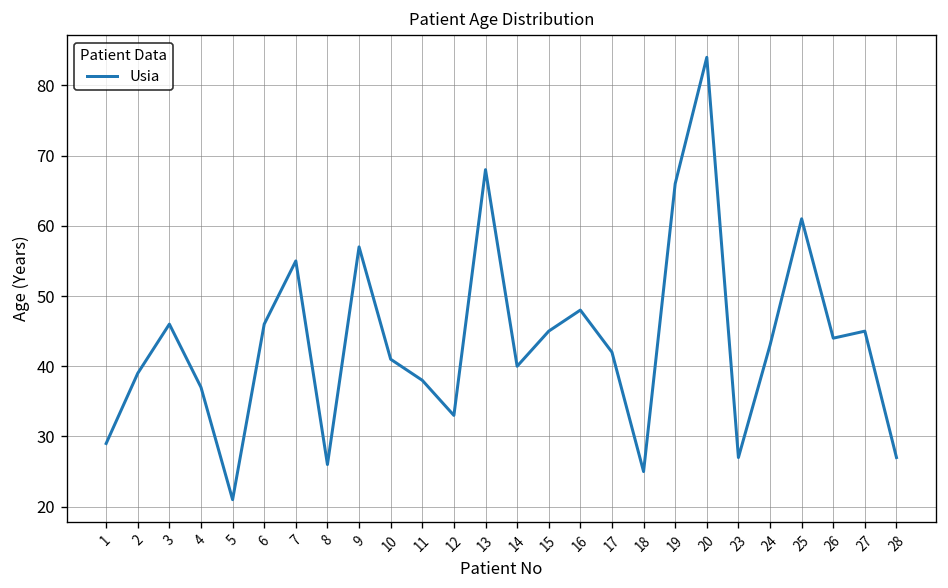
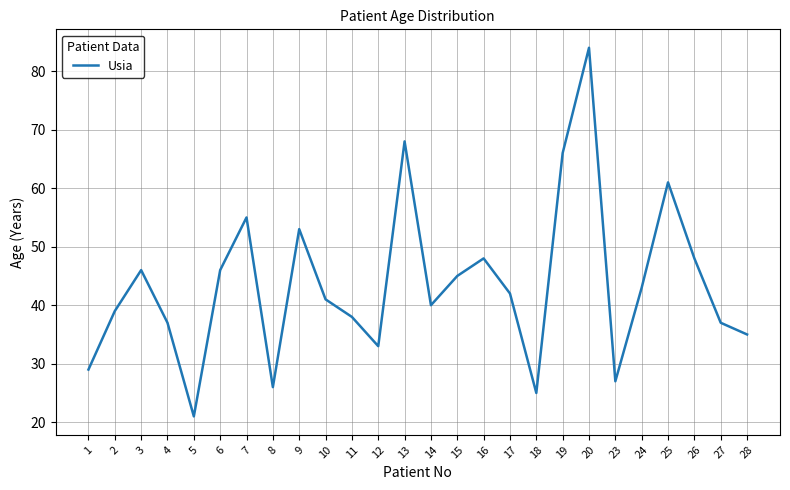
9: 57 -> 53
26: 44 -> 48
27: 45 -> 37
28: 27 -> 35
